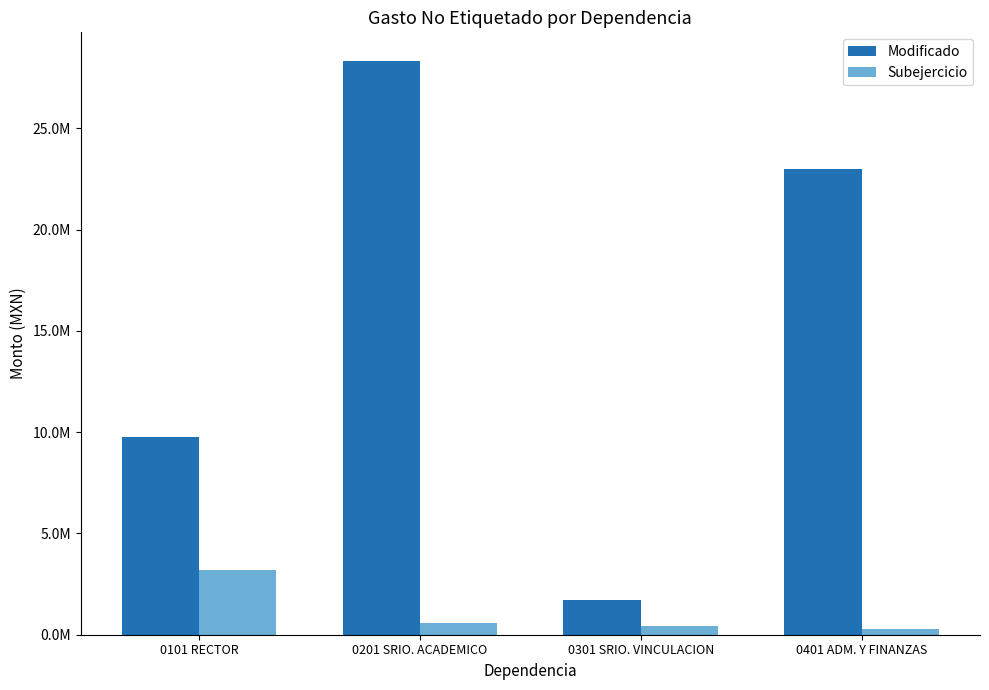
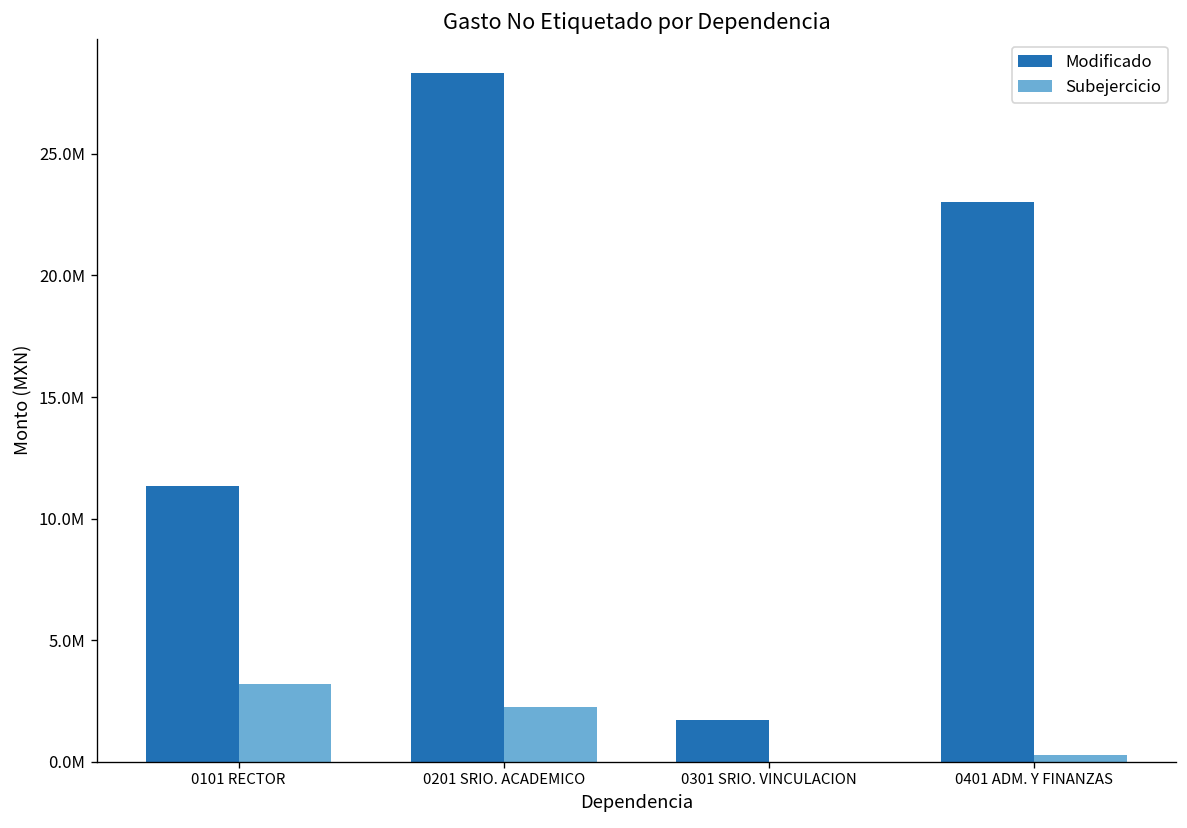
Modificado, 0101 RECTOR: 9800000 -> 11300000
Subejercicio, 0201 SRIO. ACADEMICO: 600000 -> 2300000
Subejercicio, 0301 SRIO. VINCULACION: 400000 -> 0
